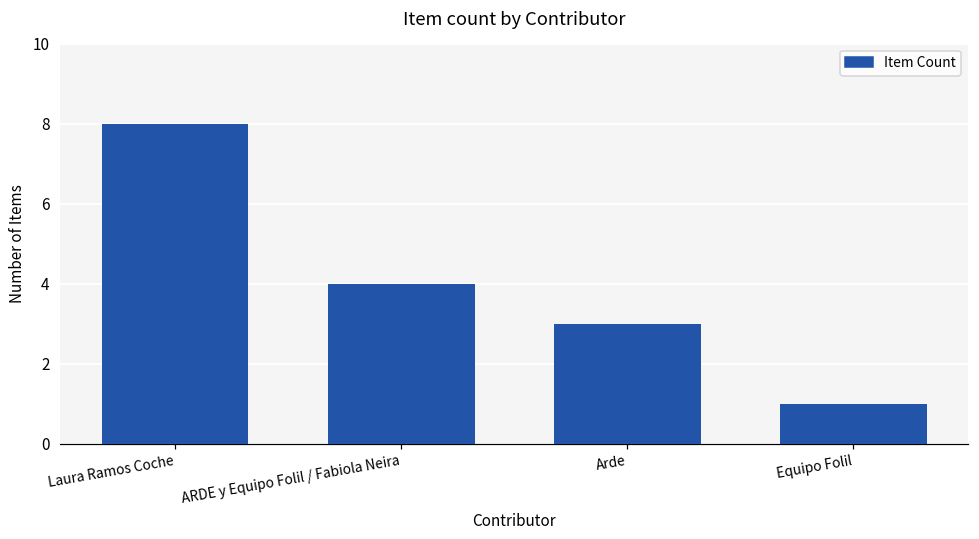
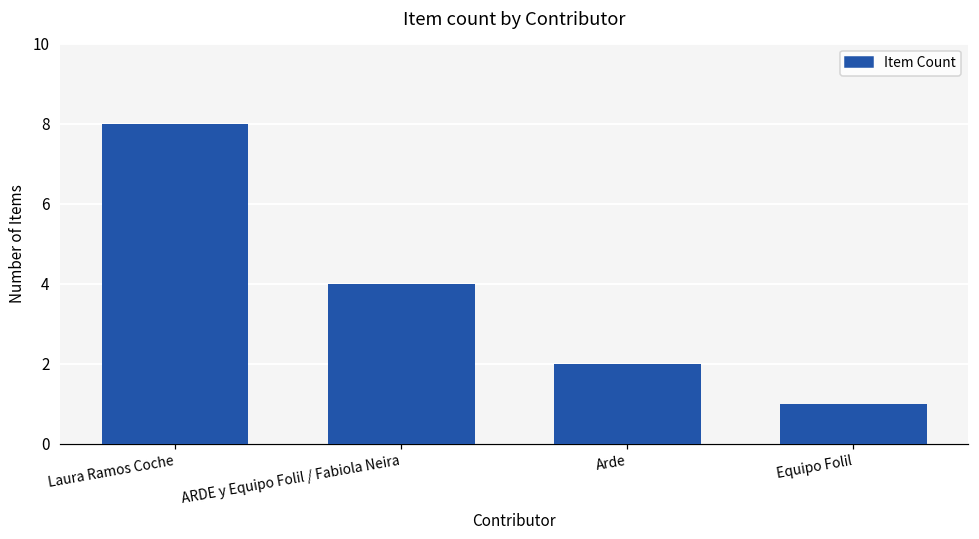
Arde: 3 -> 2
